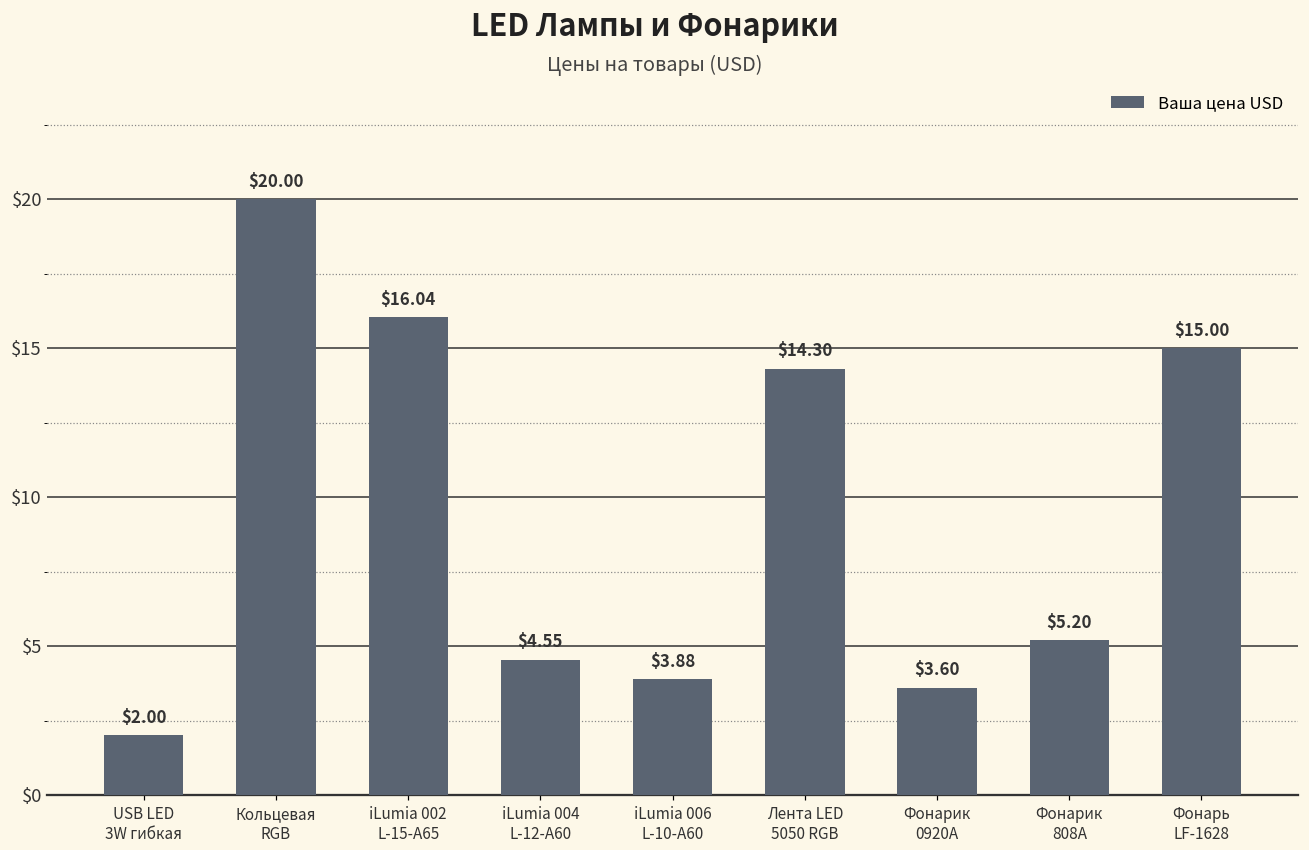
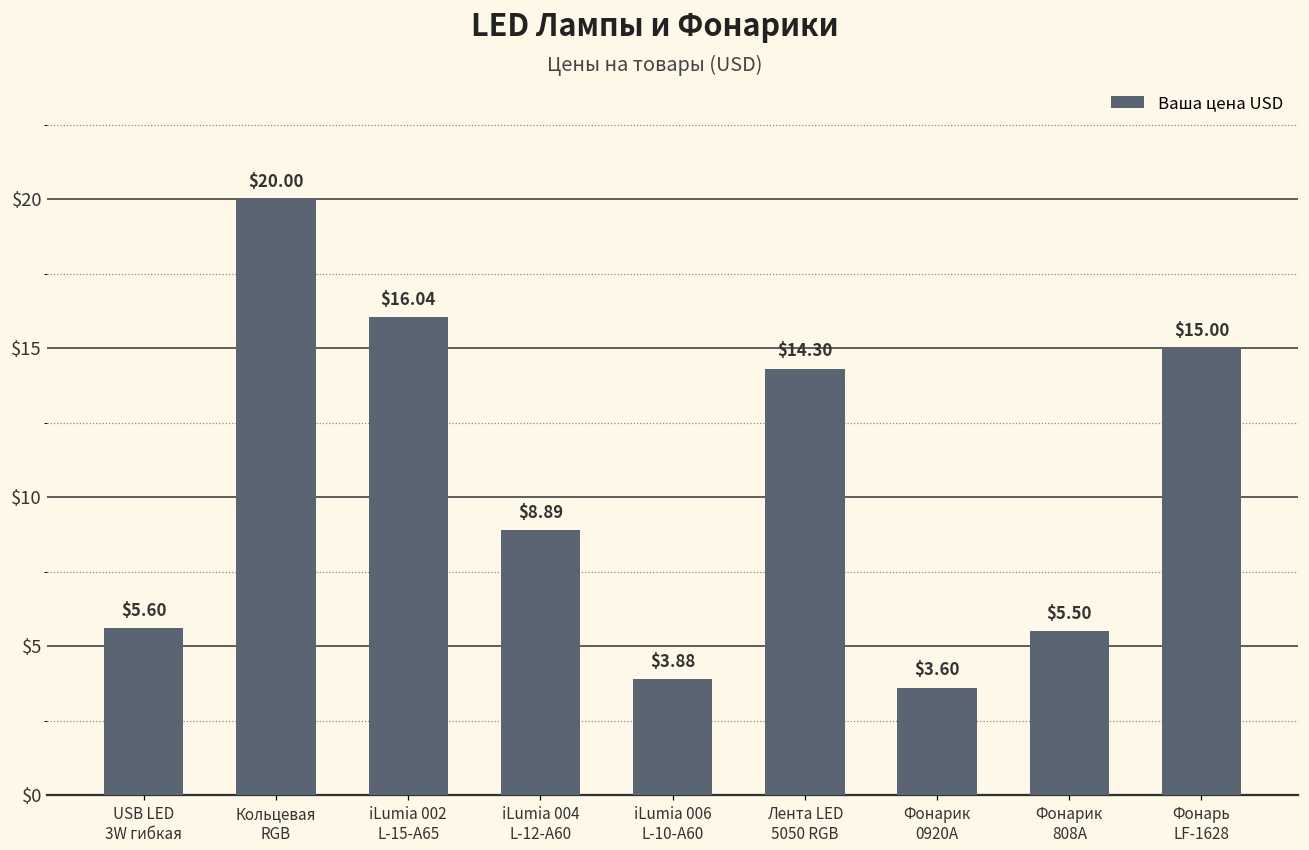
USB LED 3W гибкая: $2.00 -> $5.60
iLumia 004 L-12-A60: $4.55 -> $8.89
Фонарик 808A: $5.20 -> $5.50
